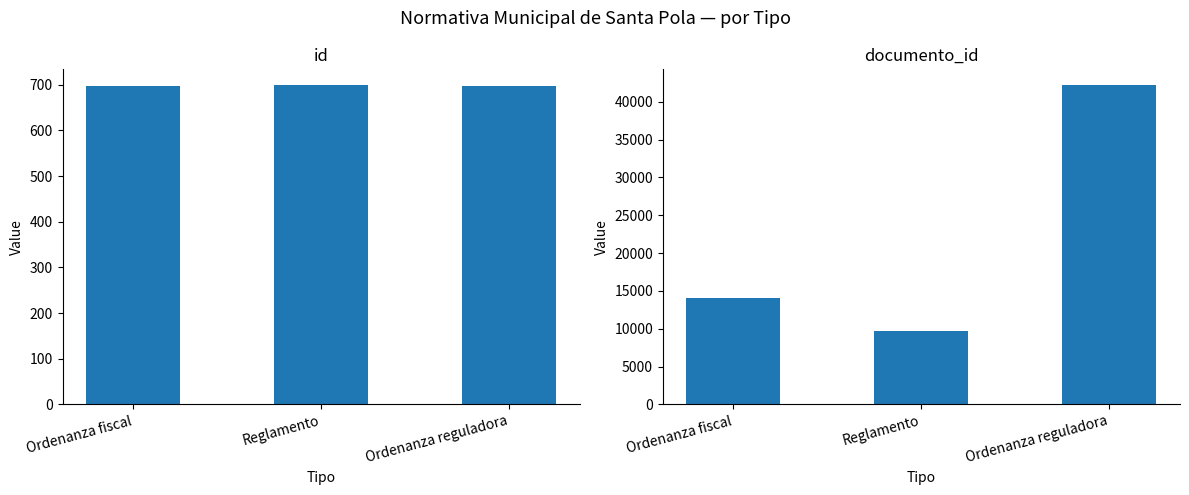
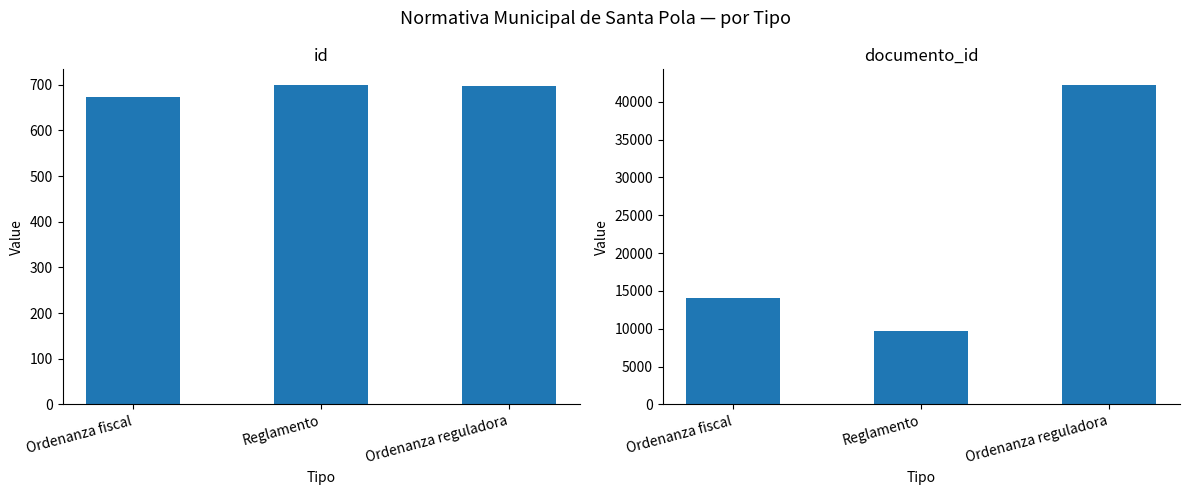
id, Ordenanza fiscal: 700 -> 670
